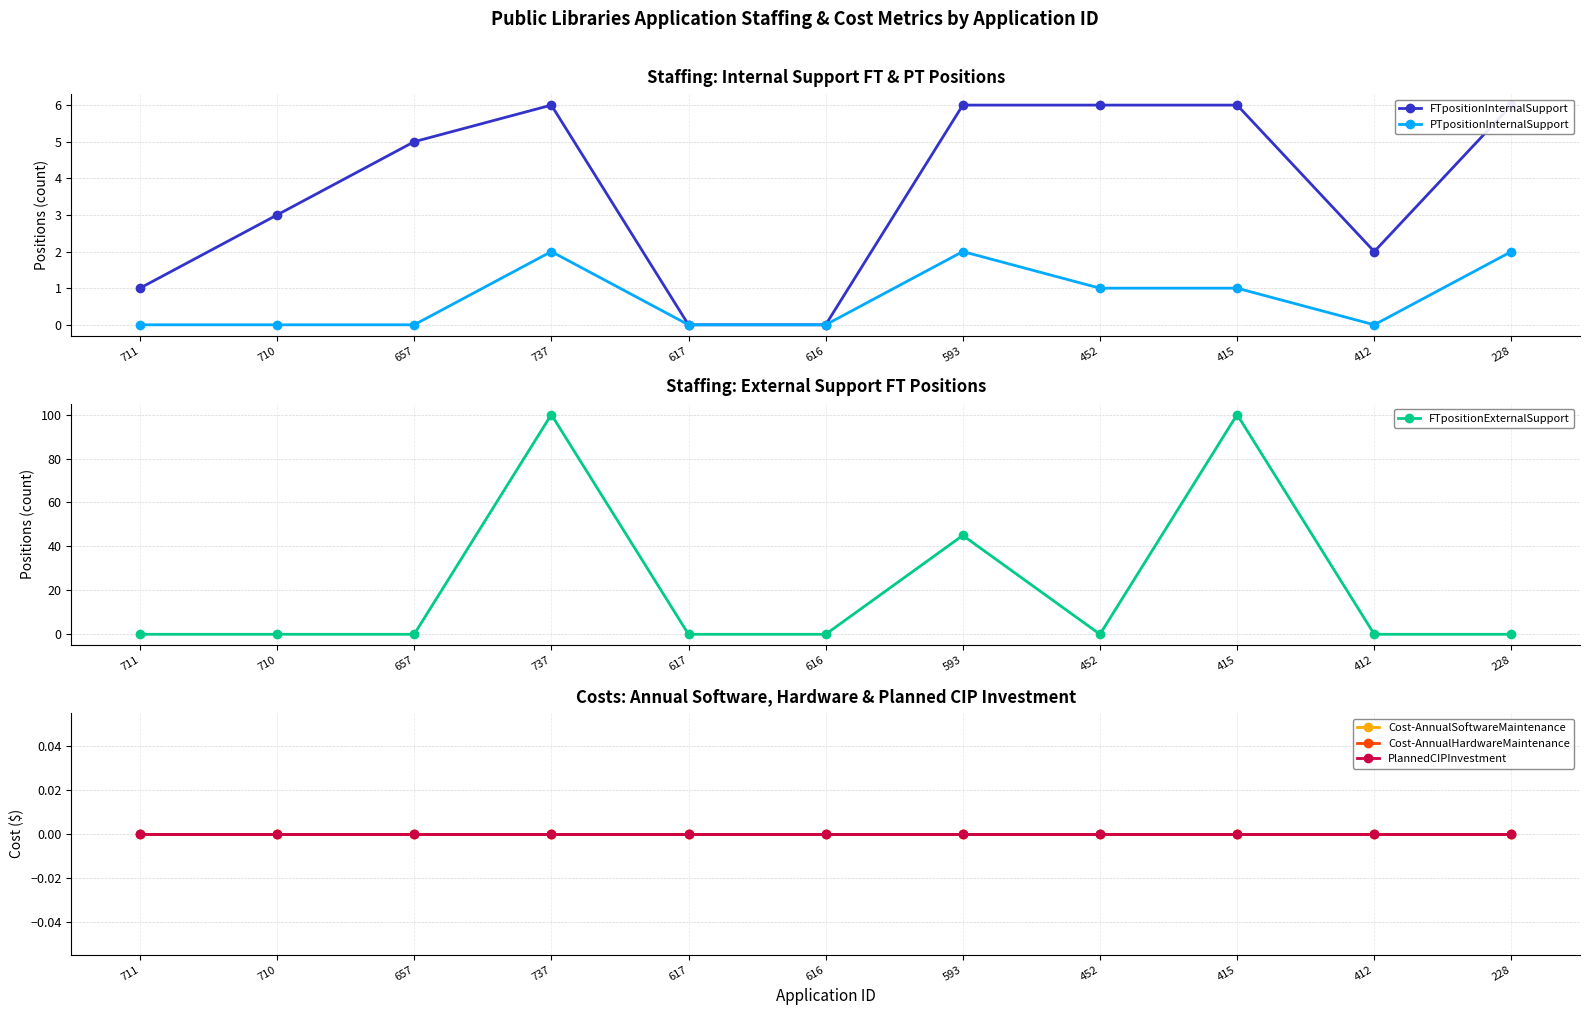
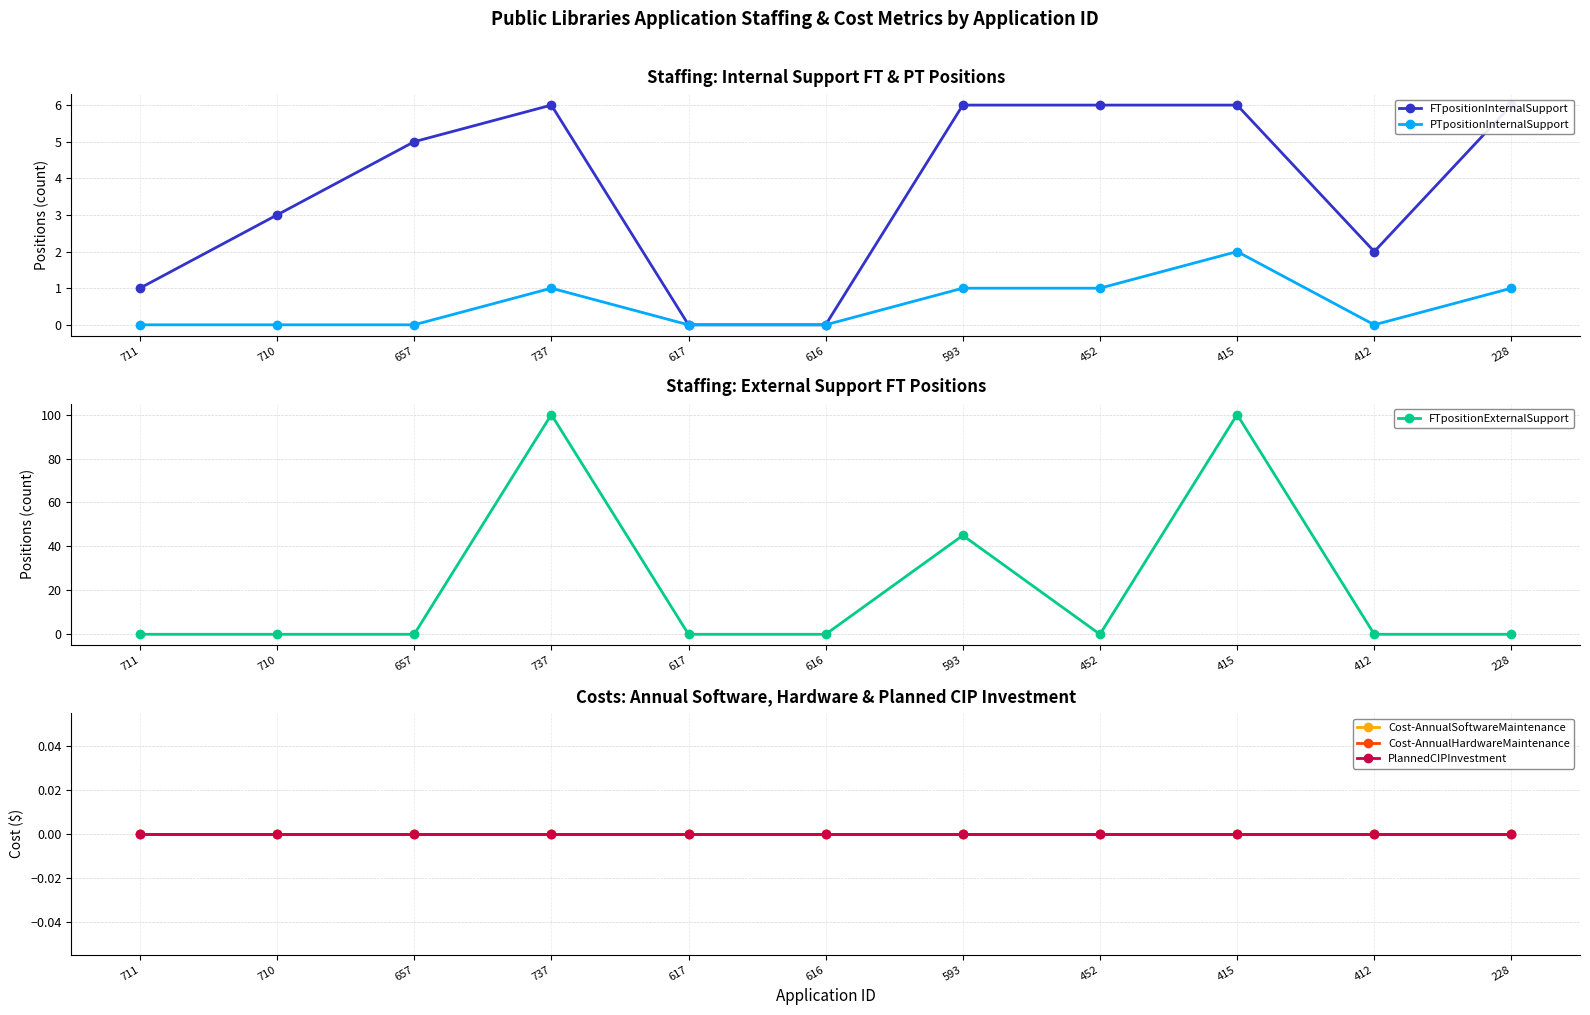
Staffing: Internal Support FT & PT Positions, PTpositionInternalSupport, 737: 2 -> 1
Staffing: Internal Support FT & PT Positions, PTpositionInternalSupport, 593: 2 -> 1
Staffing: Internal Support FT & PT Positions, PTpositionInternalSupport, 415: 1 -> 2
Staffing: Internal Support FT & PT Positions, PTpositionInternalSupport, 228: 2 -> 1
